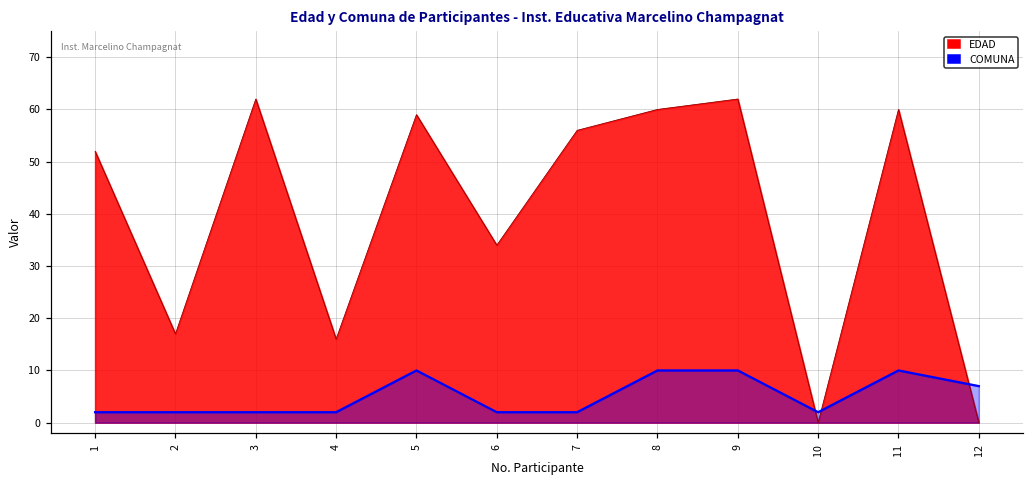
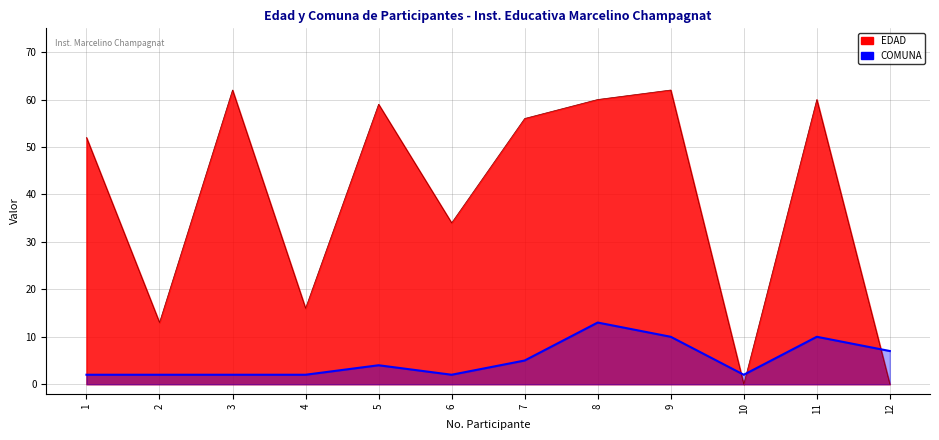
EDAD, 2: 17 -> 13
COMUNA, 5: 10 -> 4
COMUNA, 7: 2 -> 5
COMUNA, 8: 10 -> 13
